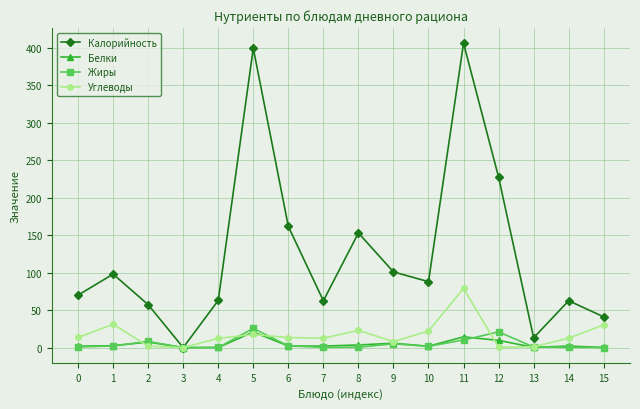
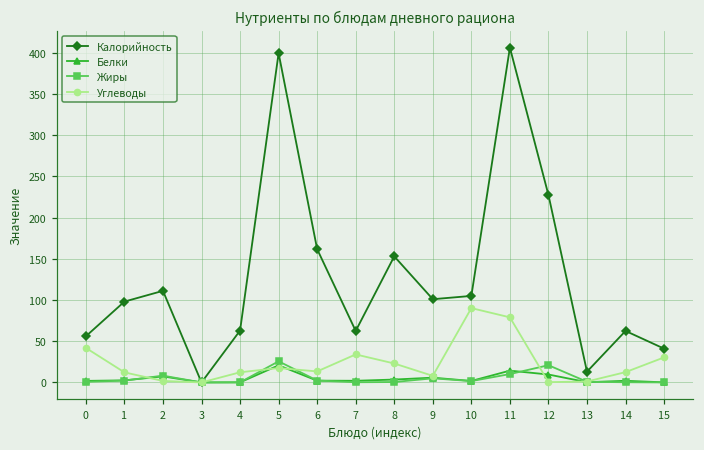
Калорийность, 0: 70 -> 60
Углеводы, 0: 10 -> 40
Углеводы, 1: 30 -> 10
Калорийность, 2: 60 -> 110
Углеводы, 7: 10 -> 30
Калорийность, 10: 90 -> 110
Углеводы, 10: 20 -> 90
